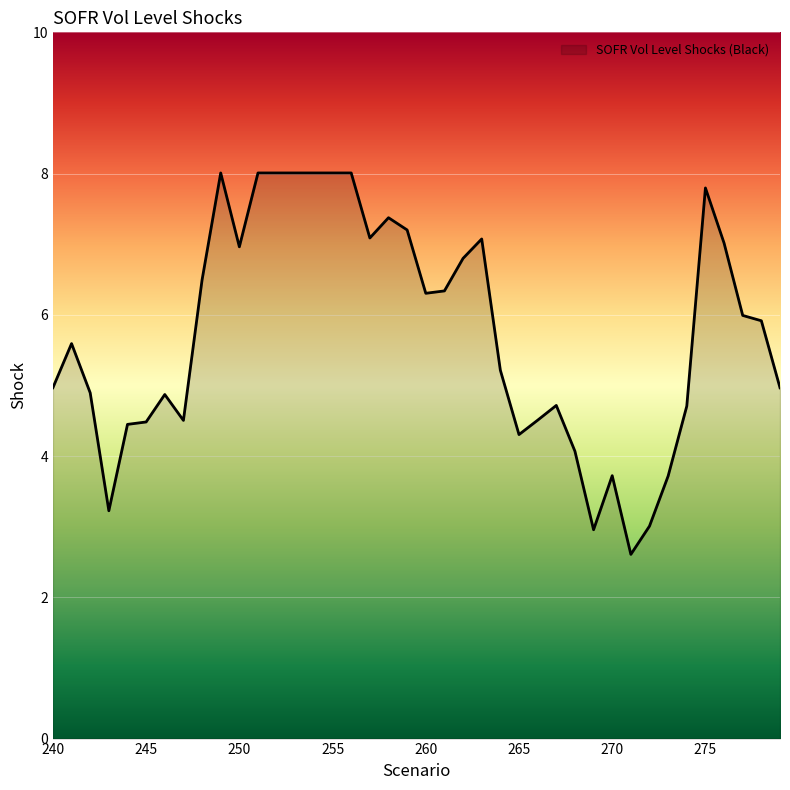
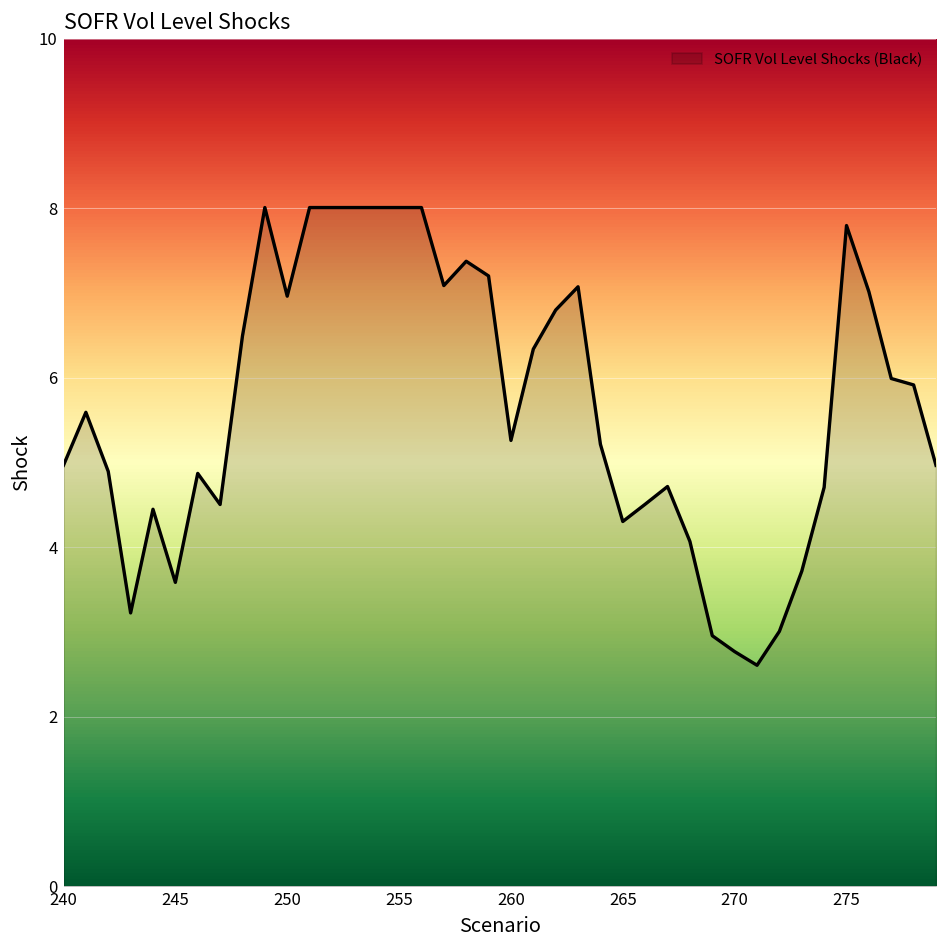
245: 4.5 -> 3.6
260: 6.3 -> 5.3
270: 3.7 -> 2.8
